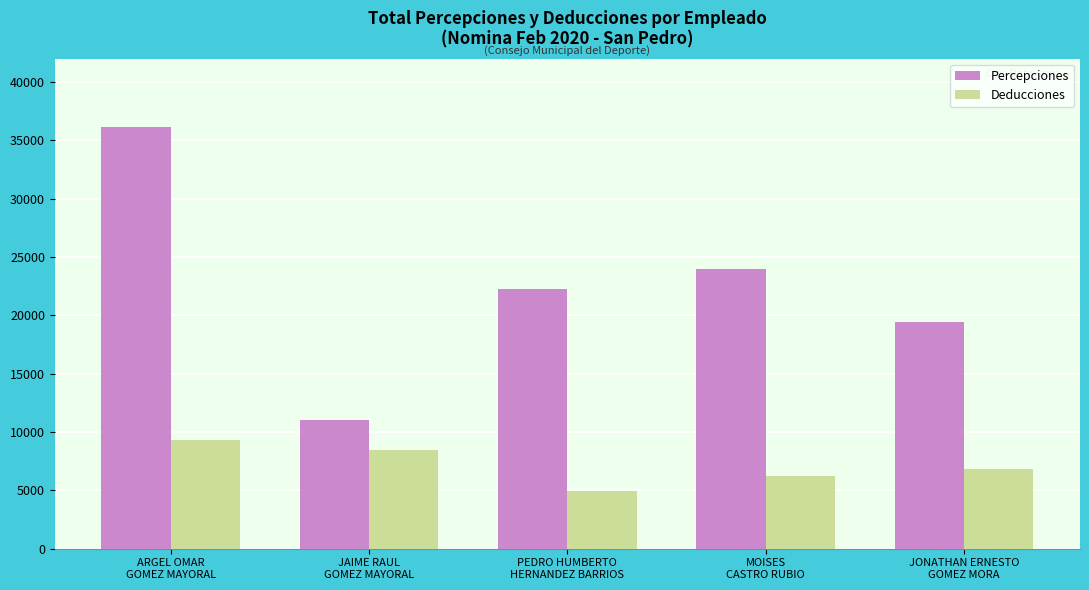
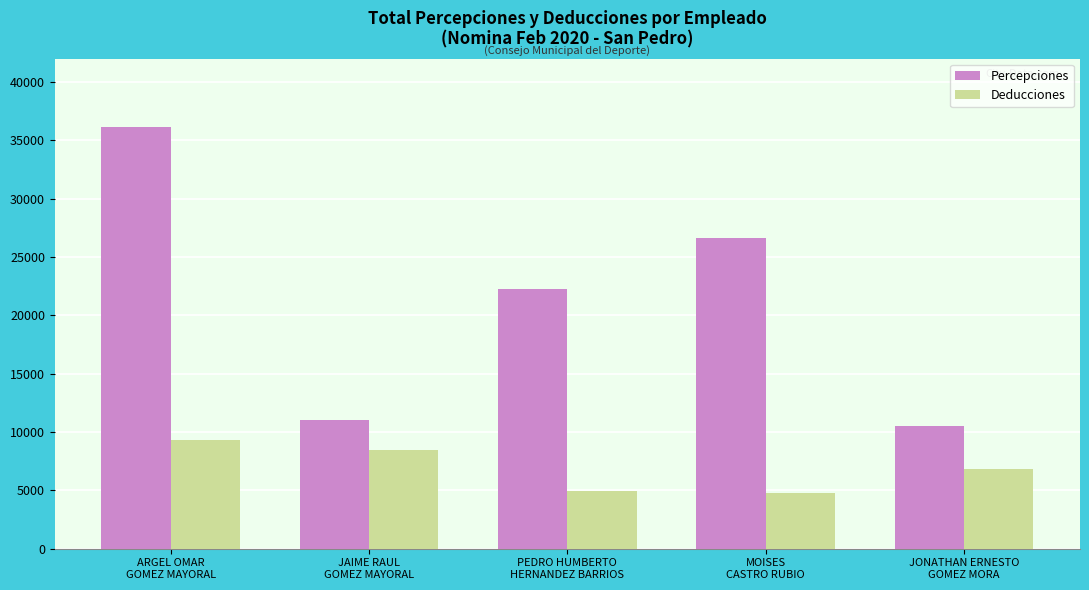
Percepciones, MOISES CASTRO RUBIO: 24000 -> 26600
Deducciones, MOISES CASTRO RUBIO: 6200 -> 4800
Percepciones, JONATHAN ERNESTO GOMEZ MORA: 19500 -> 10500
